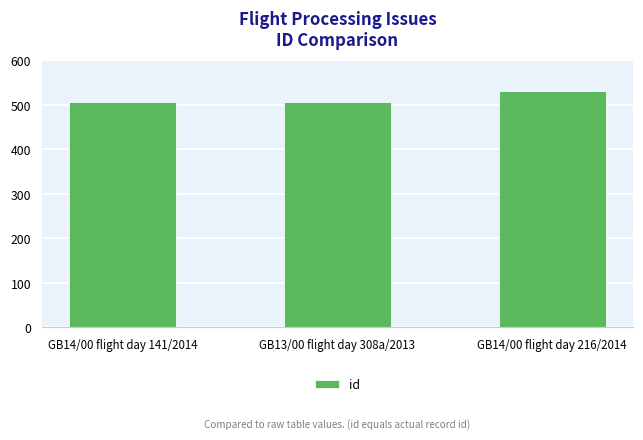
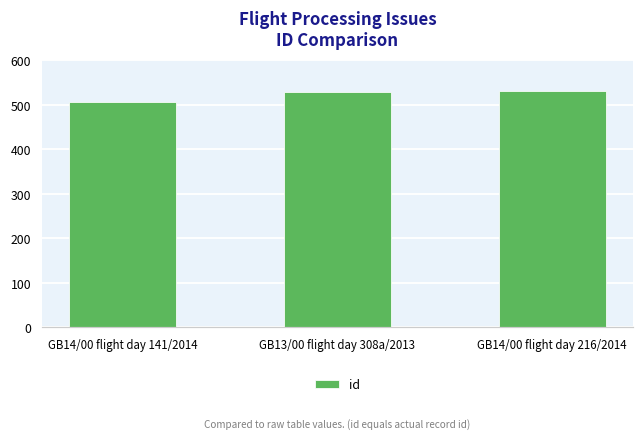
GB13/00 flight day 308a/2013: 510 -> 530
